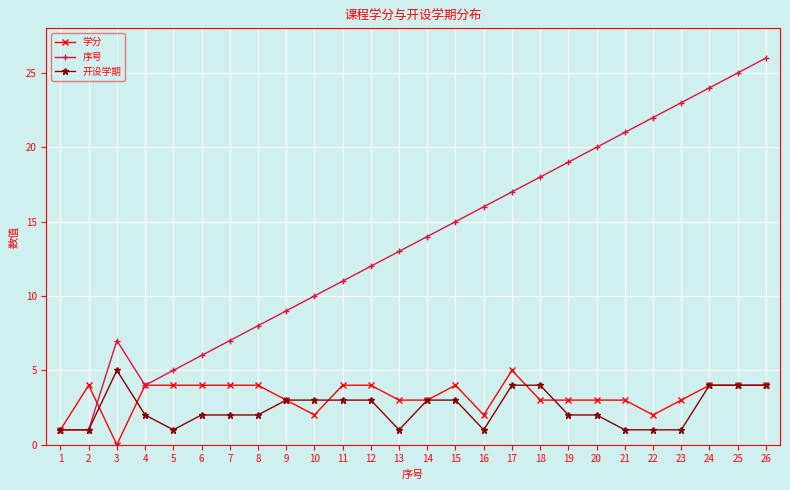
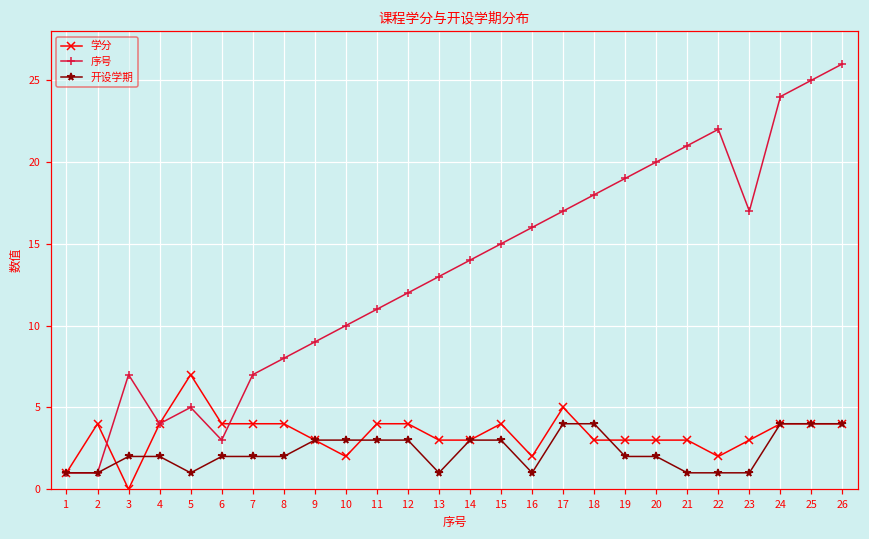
开设学期, 3: 5 -> 2
学分, 5: 4 -> 7
序号, 6: 6 -> 3
序号, 23: 23 -> 17
